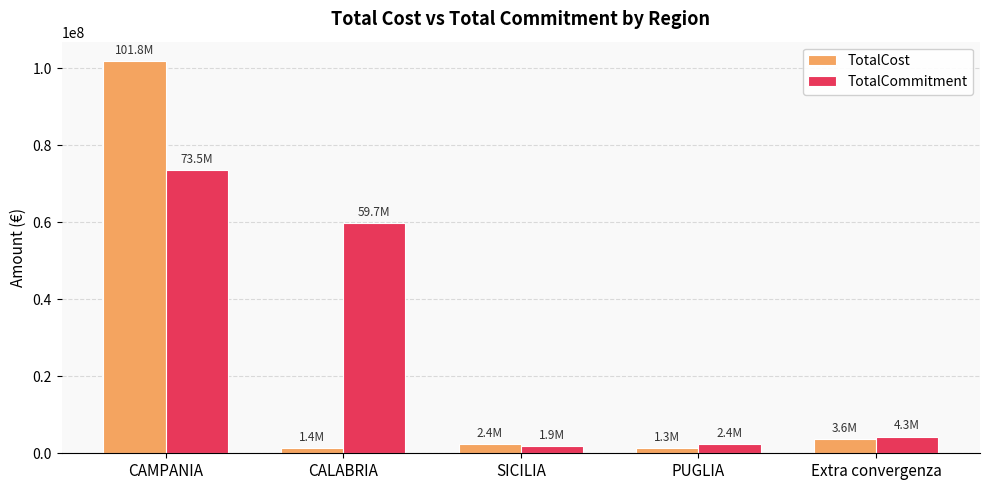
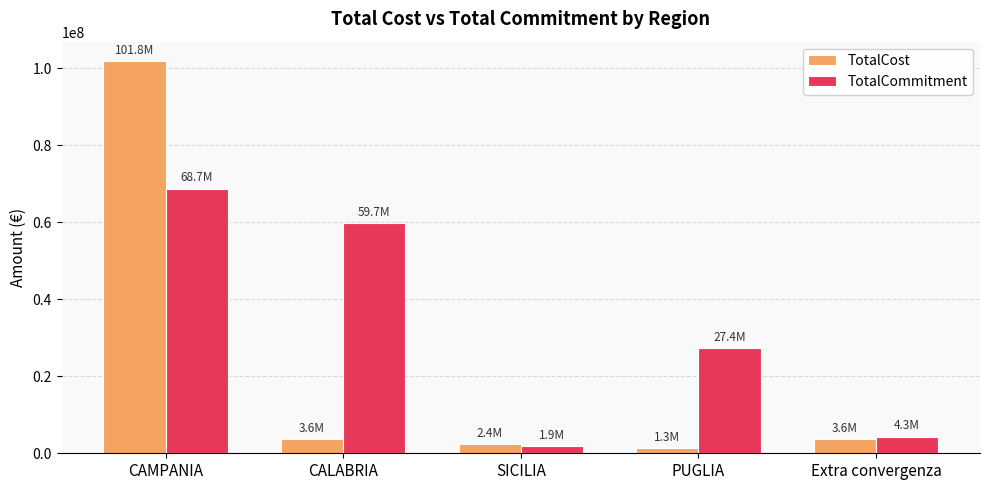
TotalCommitment, CAMPANIA: 73.5M -> 68.7M
TotalCost, CALABRIA: 1.4M -> 3.6M
TotalCommitment, PUGLIA: 2.4M -> 27.4M
